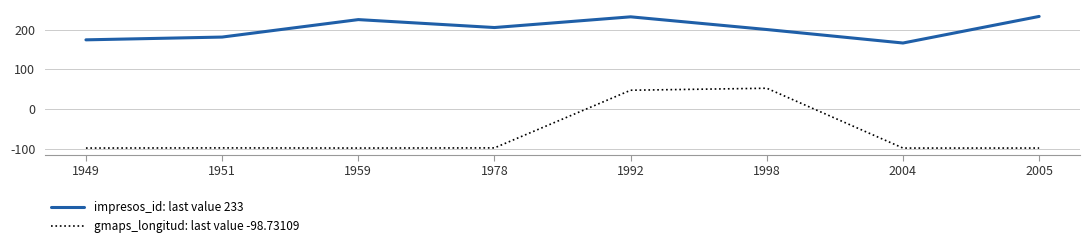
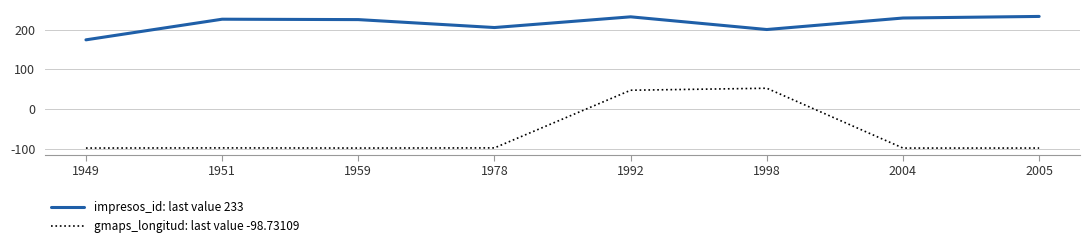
impresos_id: last value 233, 1951: 180 -> 230
impresos_id: last value 233, 2004: 170 -> 230
